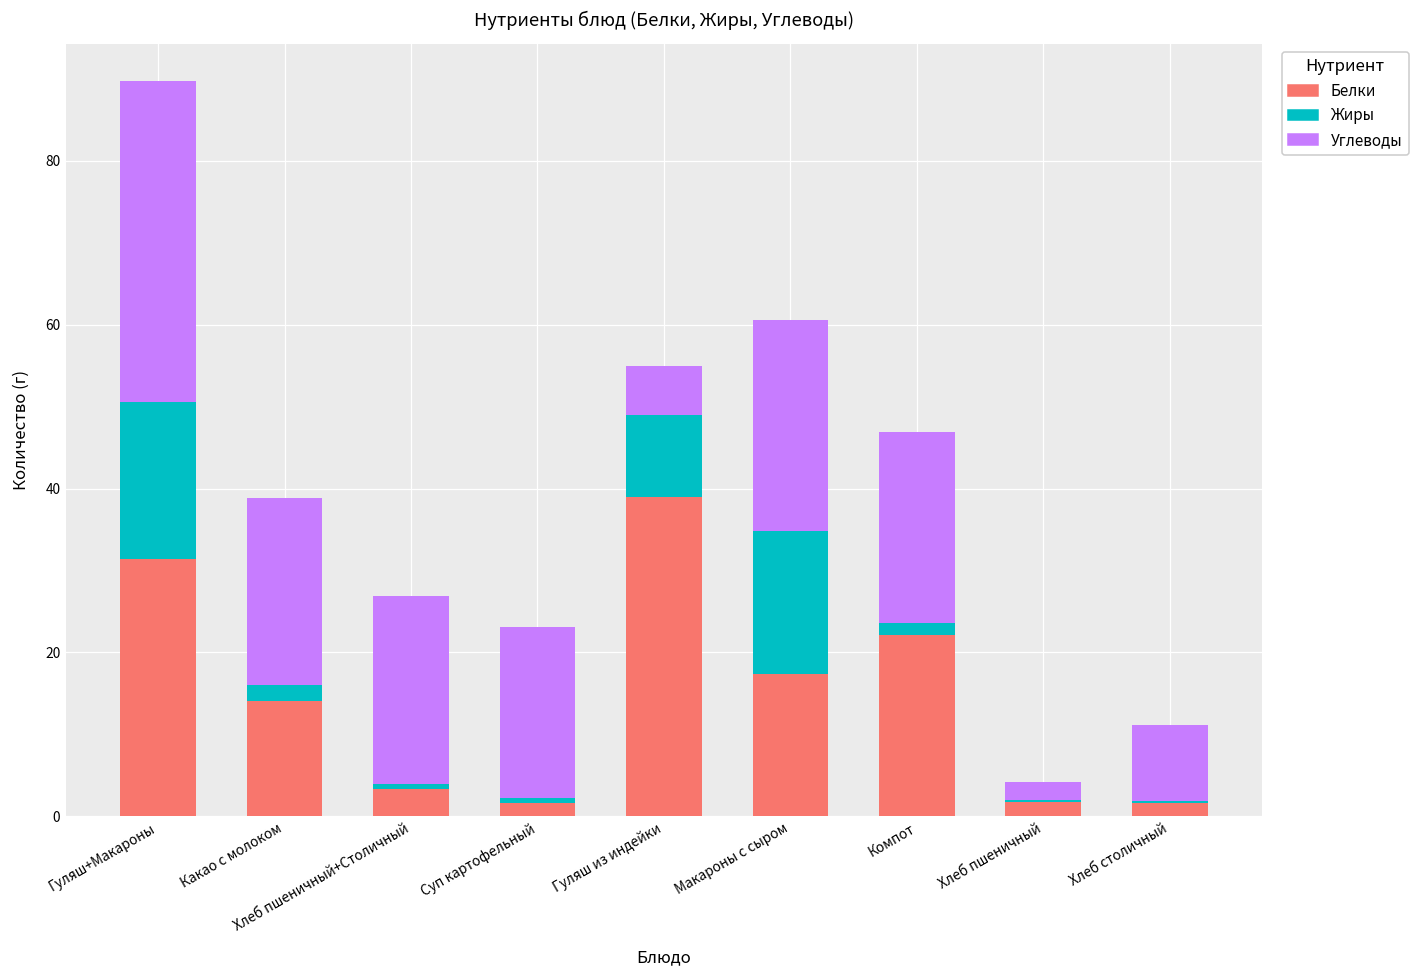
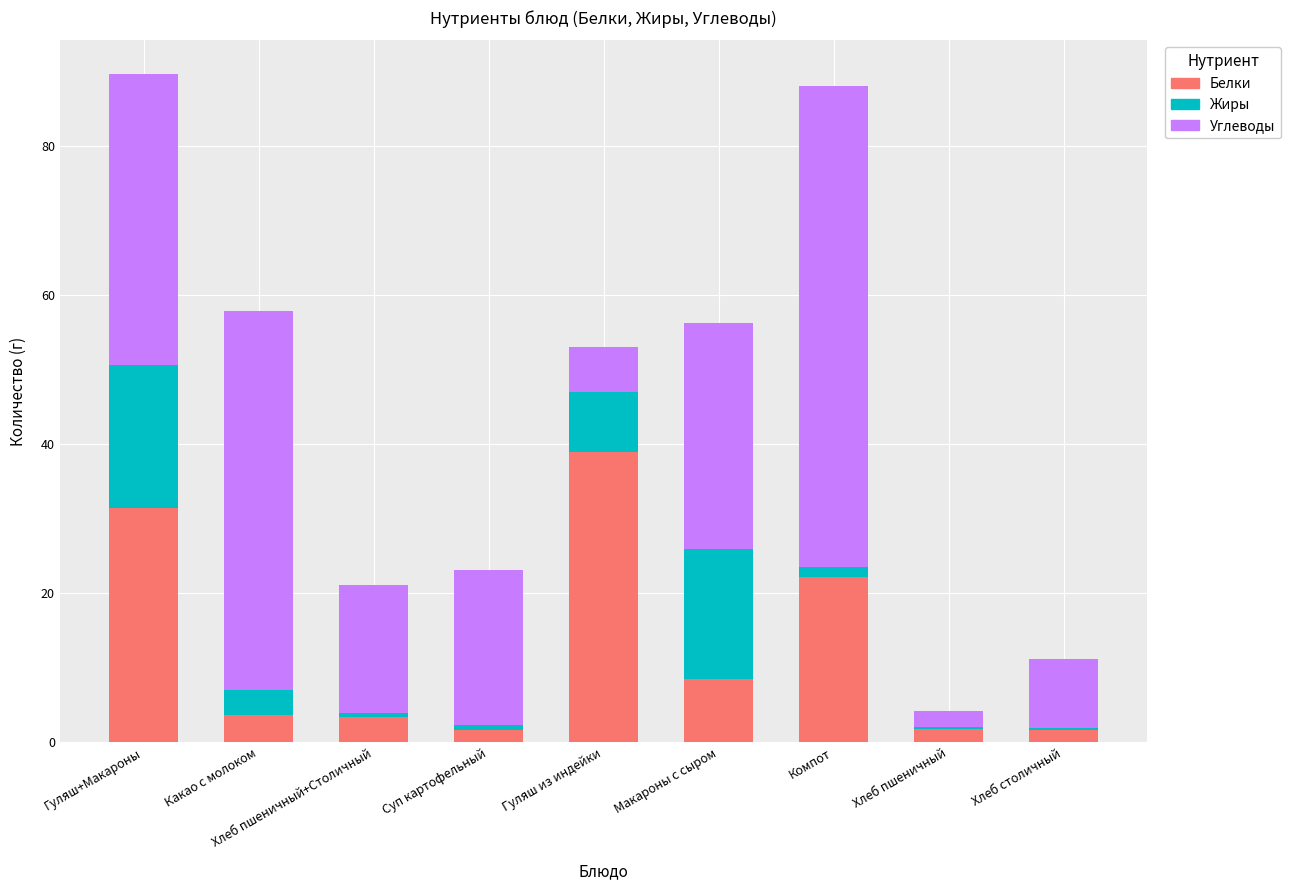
Белки, Какао с молоком: 14 -> 4
Жиры, Какао с молоком: 2 -> 3
Углеводы, Какао с молоком: 23 -> 51
Углеводы, Хлеб пшеничный+Столичный: 23 -> 17
Жиры, Гуляш из индейки: 10 -> 8
Белки, Макароны с сыром: 17 -> 9
Углеводы, Макароны с сыром: 26 -> 30
Углеводы, Компот: 23 -> 65
